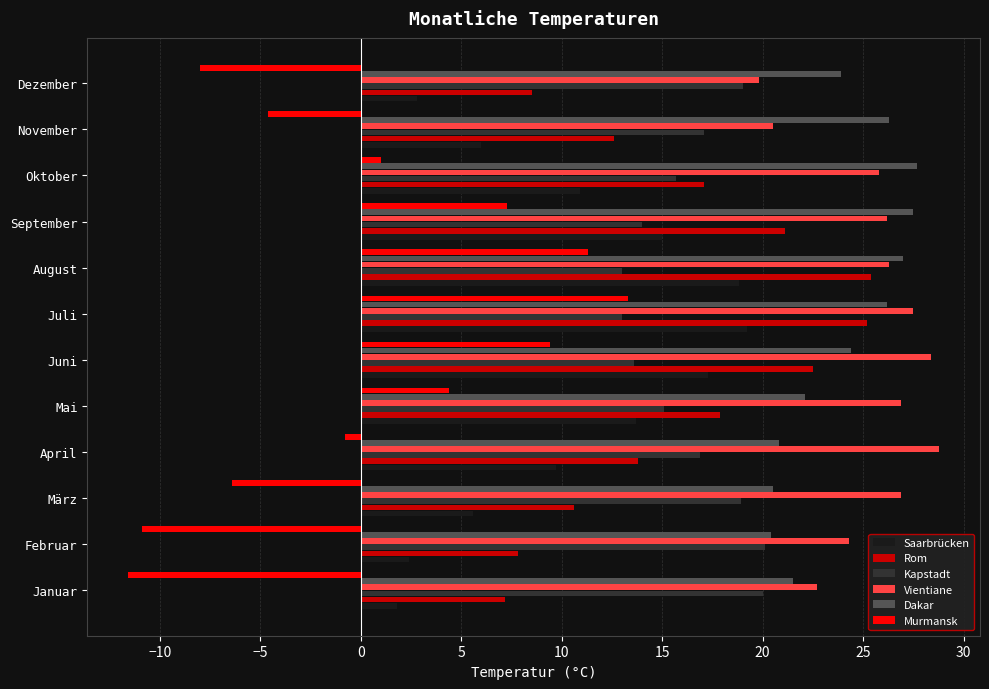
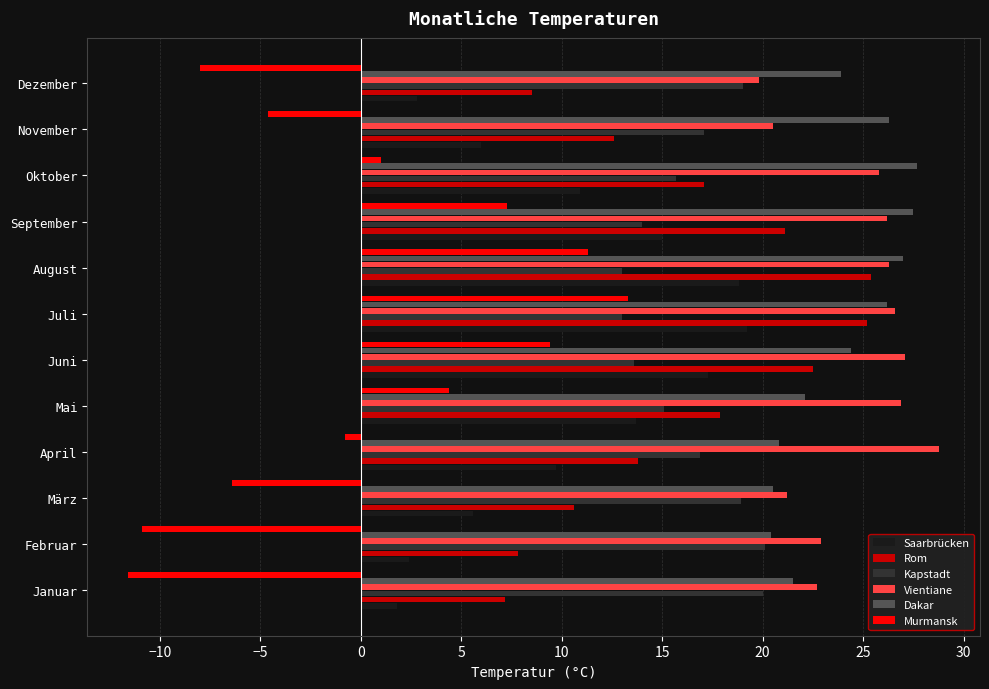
Vientiane, Juli: 27.5 -> 26.6
Vientiane, Juni: 28.4 -> 27.1
Vientiane, März: 26.9 -> 21.2
Vientiane, Februar: 24.3 -> 22.9
